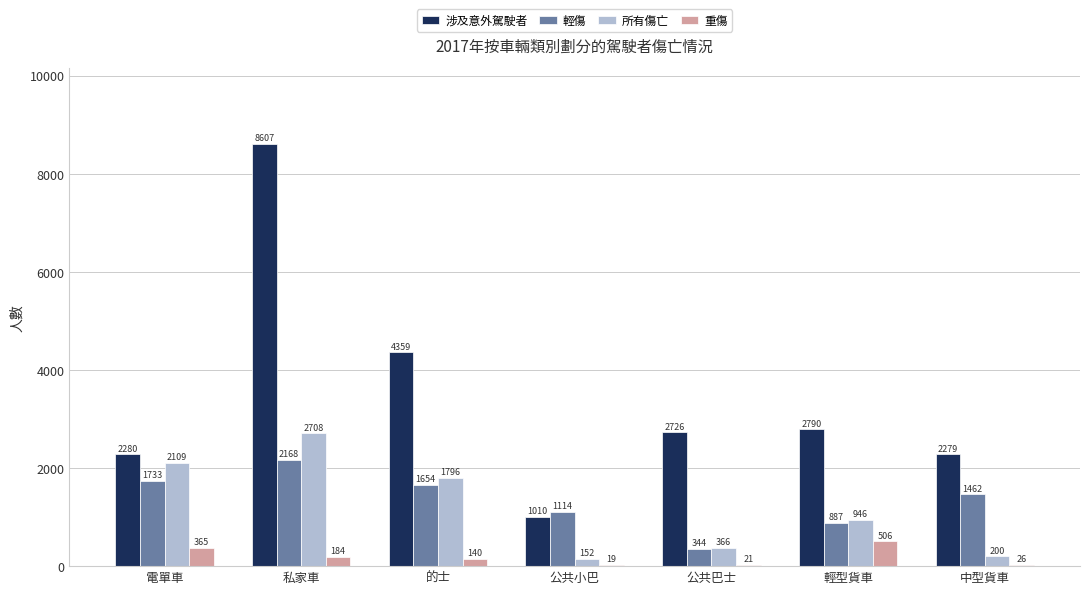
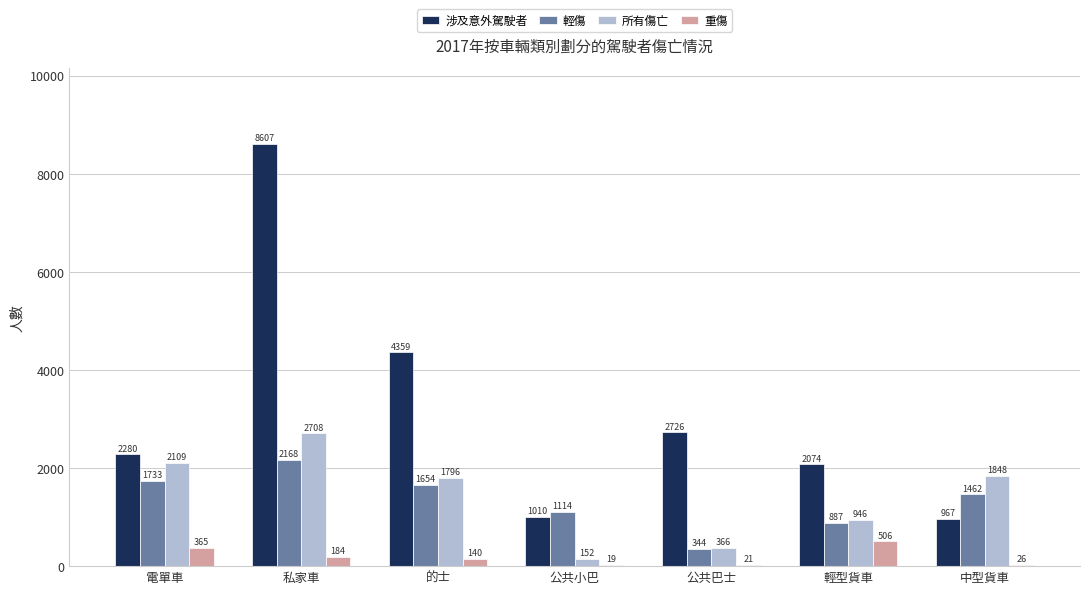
涉及意外駕駛者, 輕型貨車: 2790 -> 2074
涉及意外駕駛者, 中型貨車: 2279 -> 967
所有傷亡, 中型貨車: 200 -> 1848
